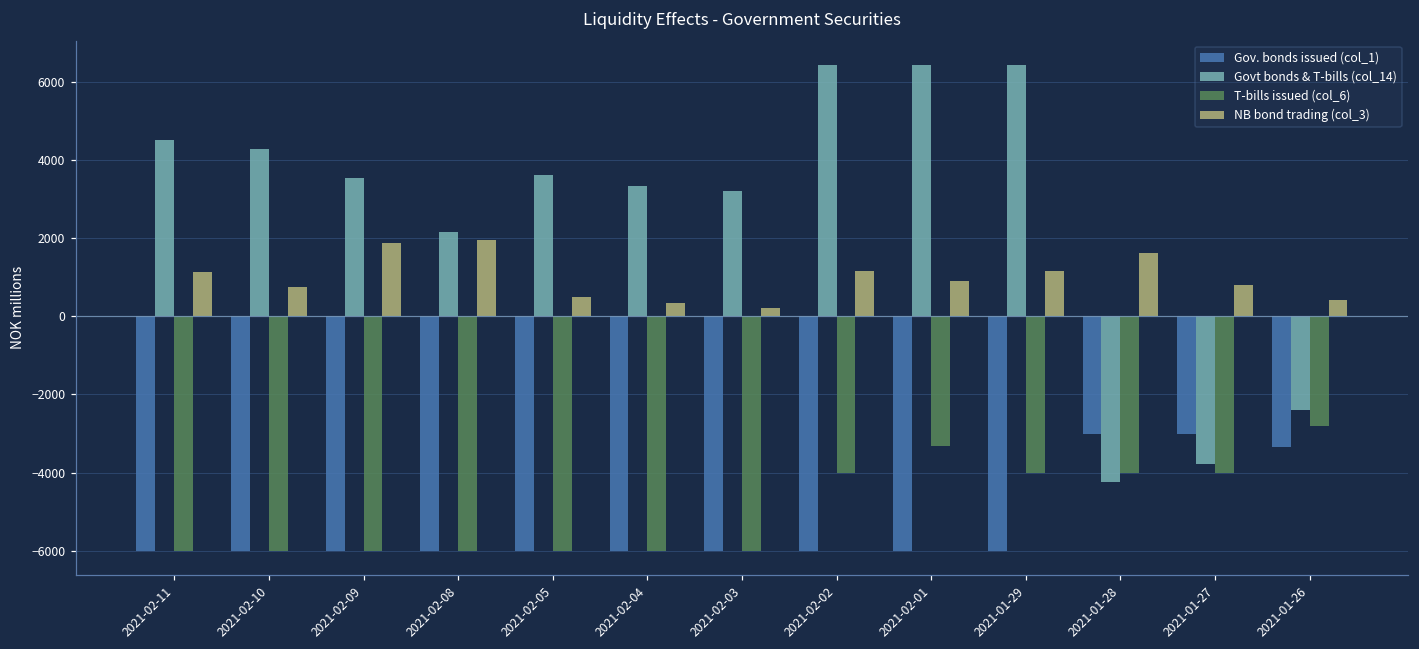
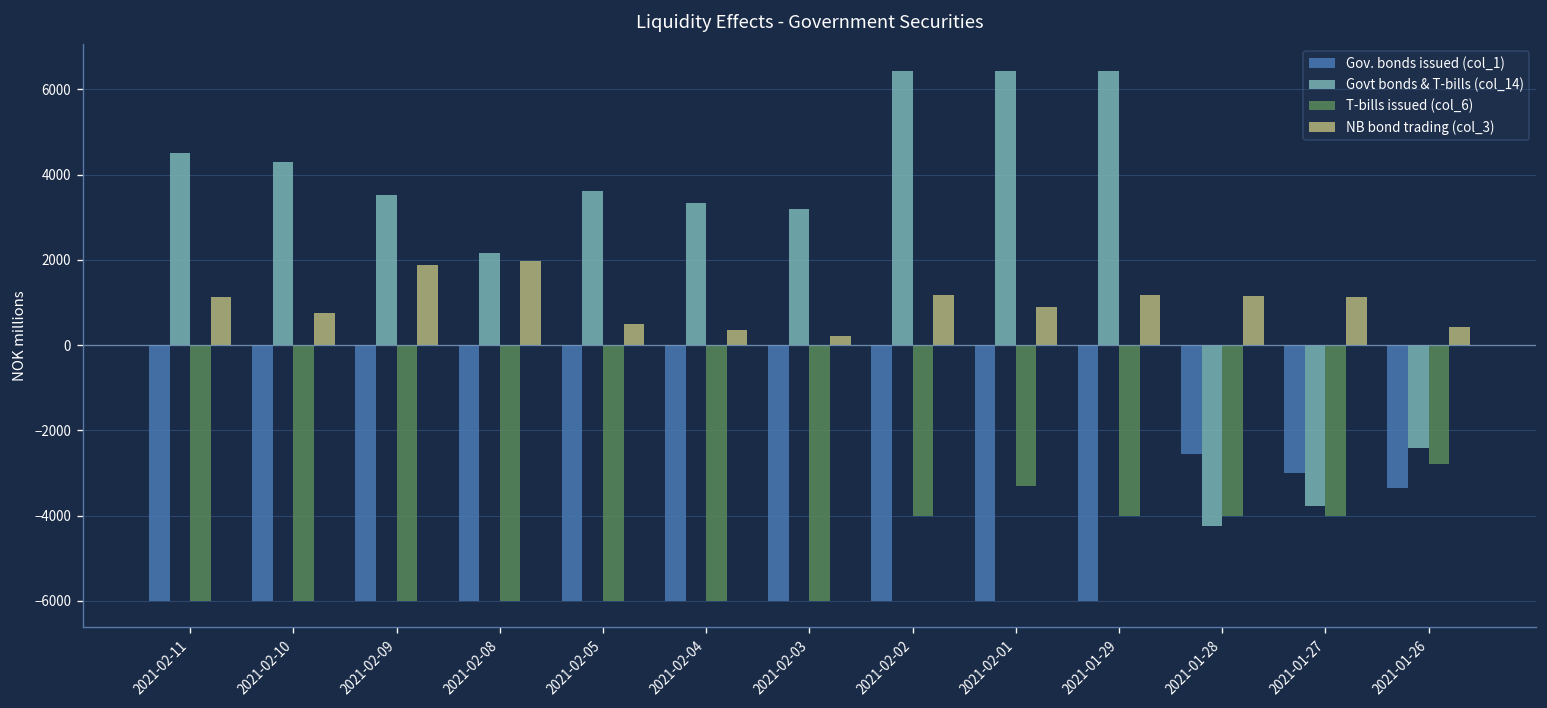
Gov. bonds issued (col_1), 2021-01-28: -3000 -> -2500
NB bond trading (col_3), 2021-01-28: 1600 -> 1200
NB bond trading (col_3), 2021-01-27: 800 -> 1100
